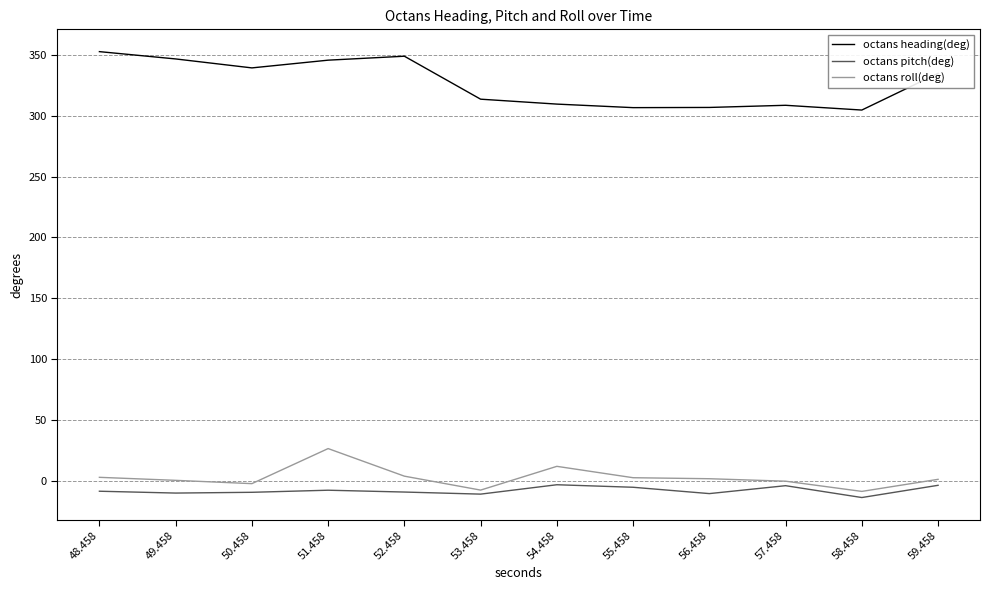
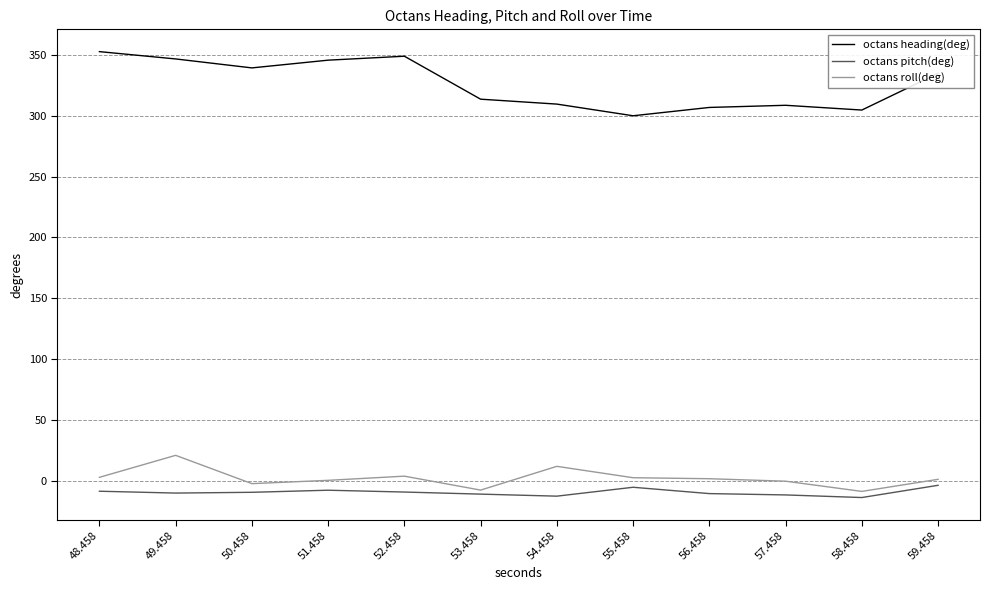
octans roll(deg), 49.458: 0 -> 21
octans roll(deg), 51.458: 26 -> 0
octans pitch(deg), 54.458: -3 -> -13
octans heading(deg), 55.458: 307 -> 300
octans pitch(deg), 57.458: -4 -> -12
